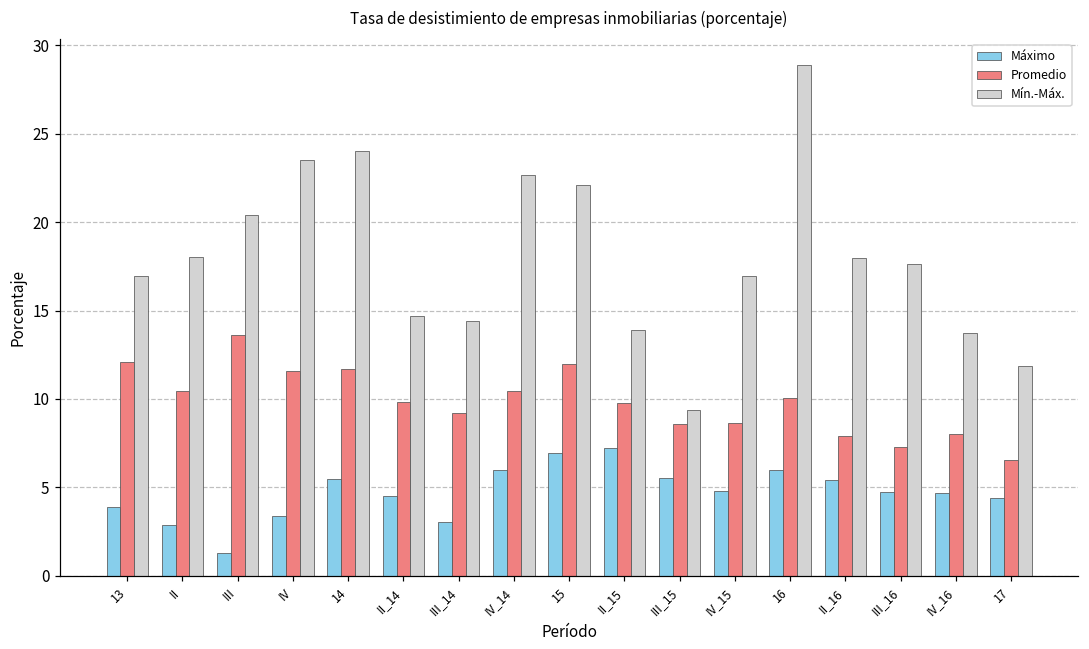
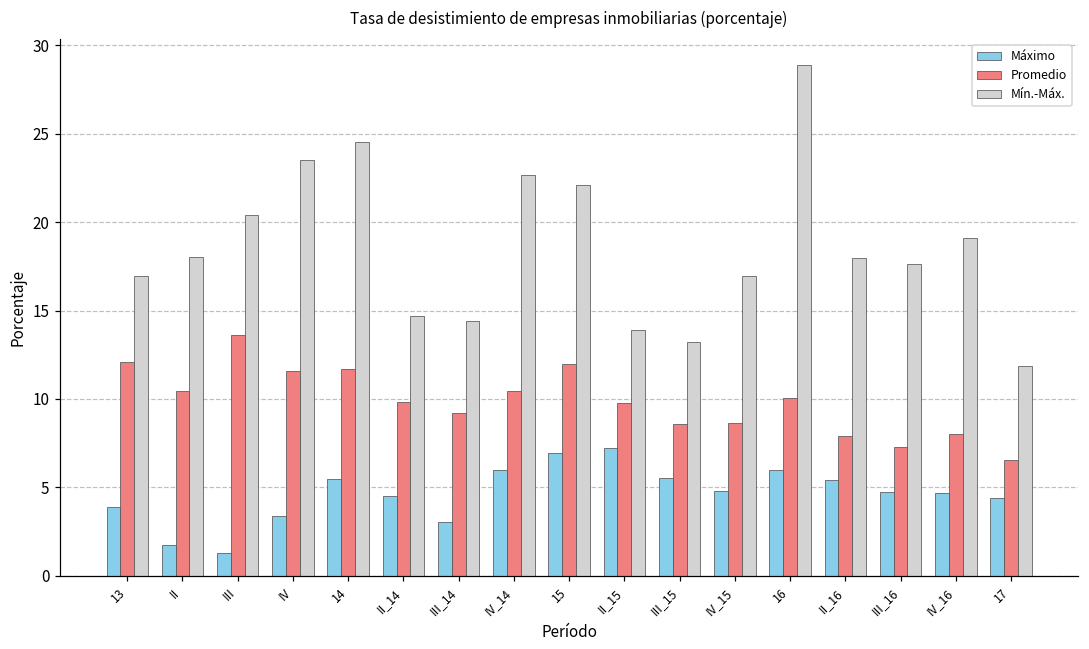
Máximo, II: 2.9 -> 1.8
Mín.-Máx., 14: 24.0 -> 24.5
Mín.-Máx., III_15: 9.4 -> 13.2
Mín.-Máx., IV_16: 13.7 -> 19.1
